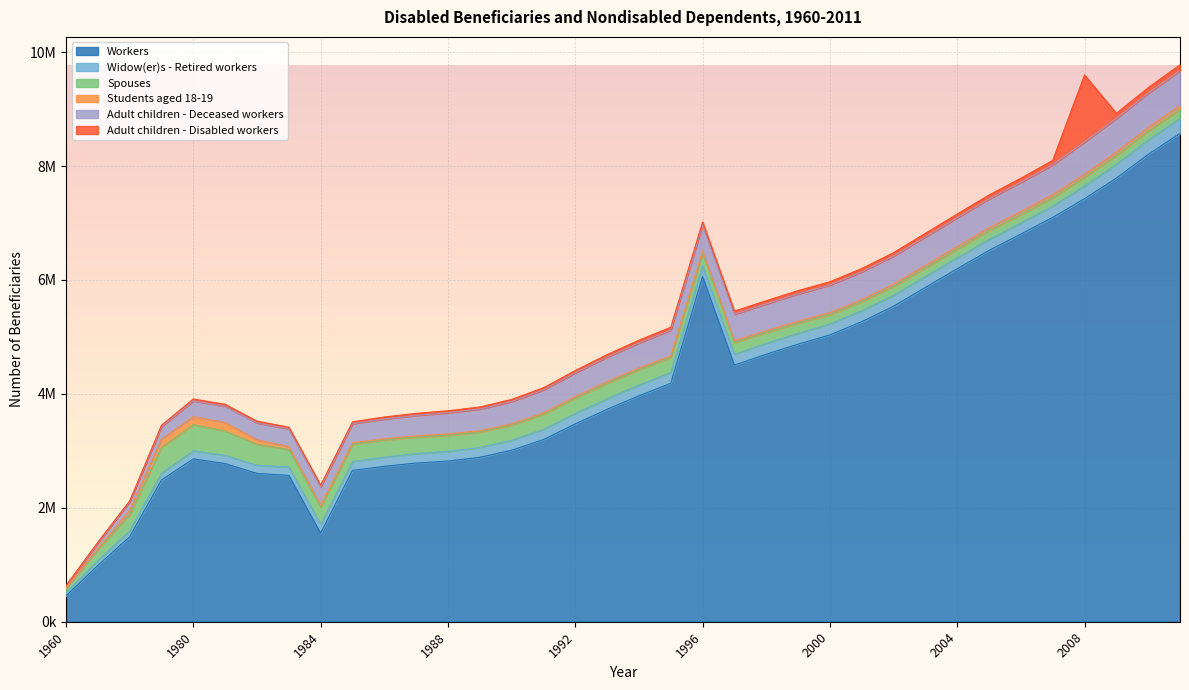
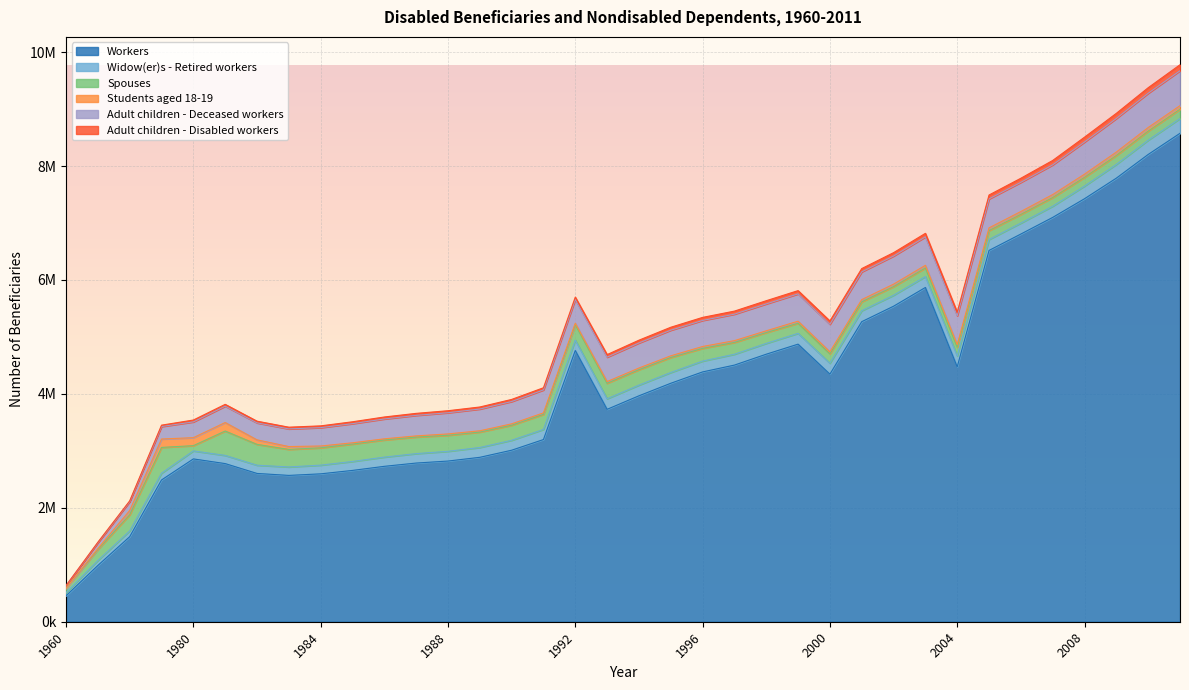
Spouses, 1980: 500000 -> 100000
Workers, 1984: 1600000 -> 2600000
Workers, 1992: 3500000 -> 4800000
Workers, 1996: 6100000 -> 4400000
Workers, 2000: 5000000 -> 4300000
Workers, 2004: 6200000 -> 4500000
Adult children - Disabled workers, 2008: 1200000 -> 100000
